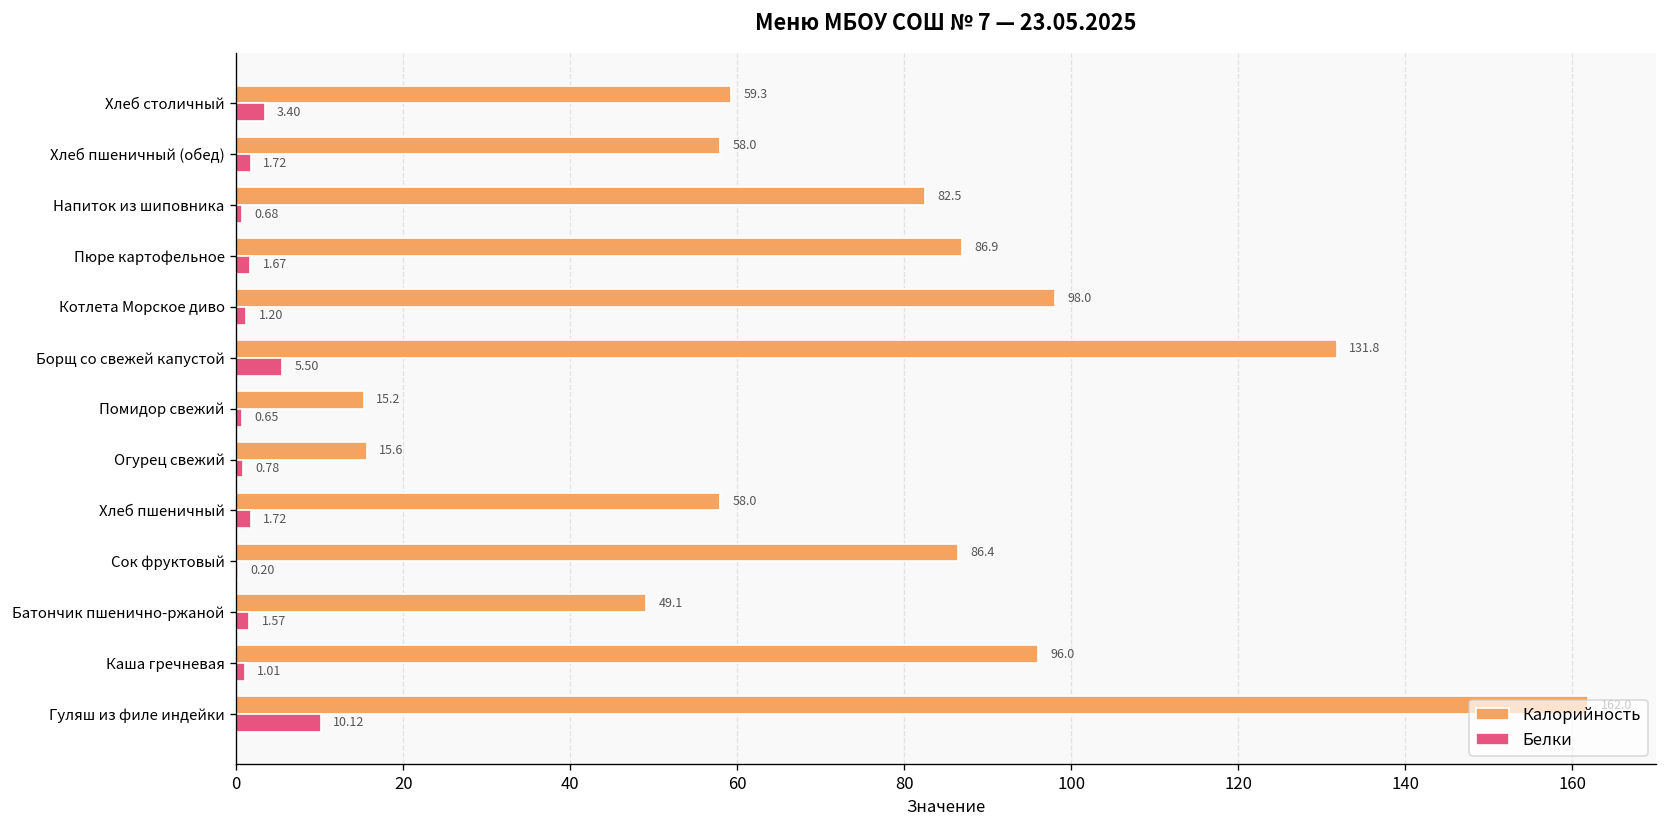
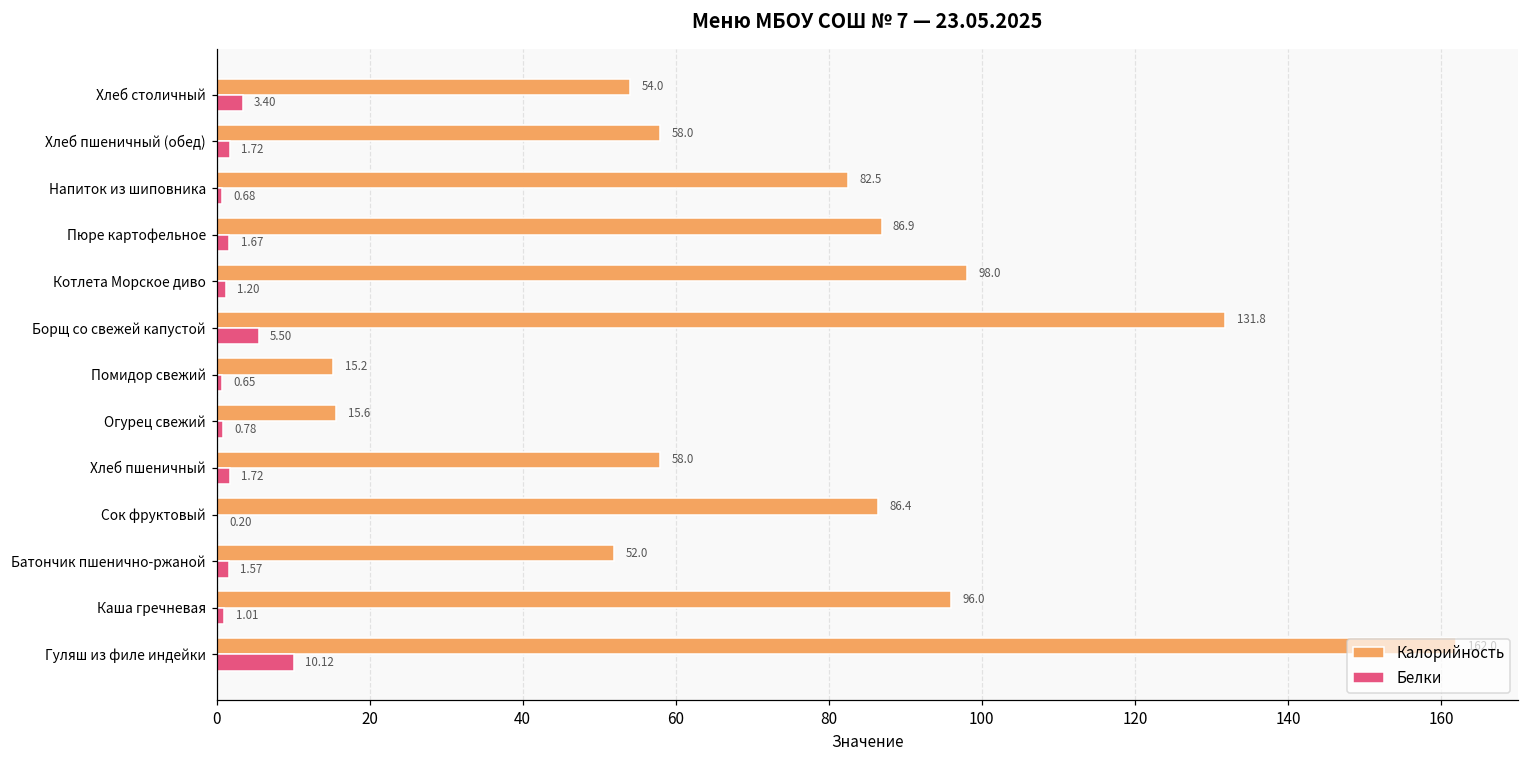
Калорийность, Хлеб столичный: 59.3 -> 54.0
Калорийность, Батончик пшенично-ржаной: 49.1 -> 52.0
